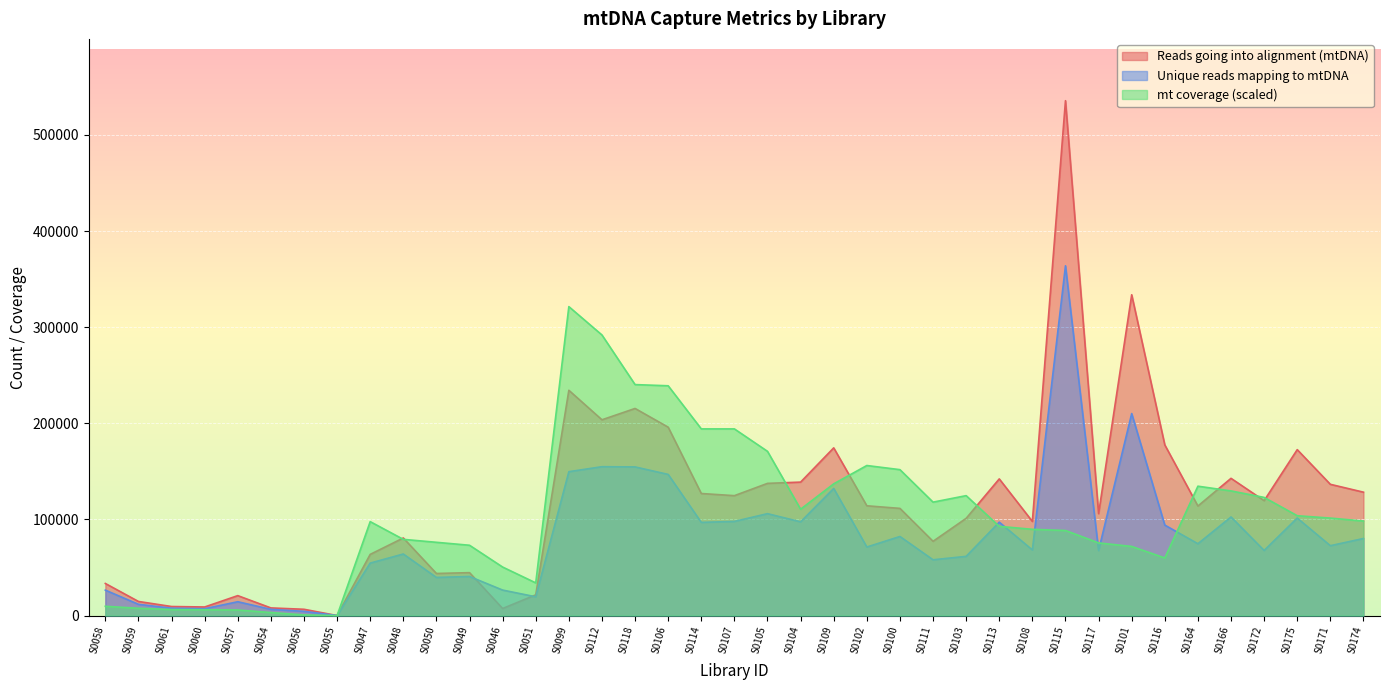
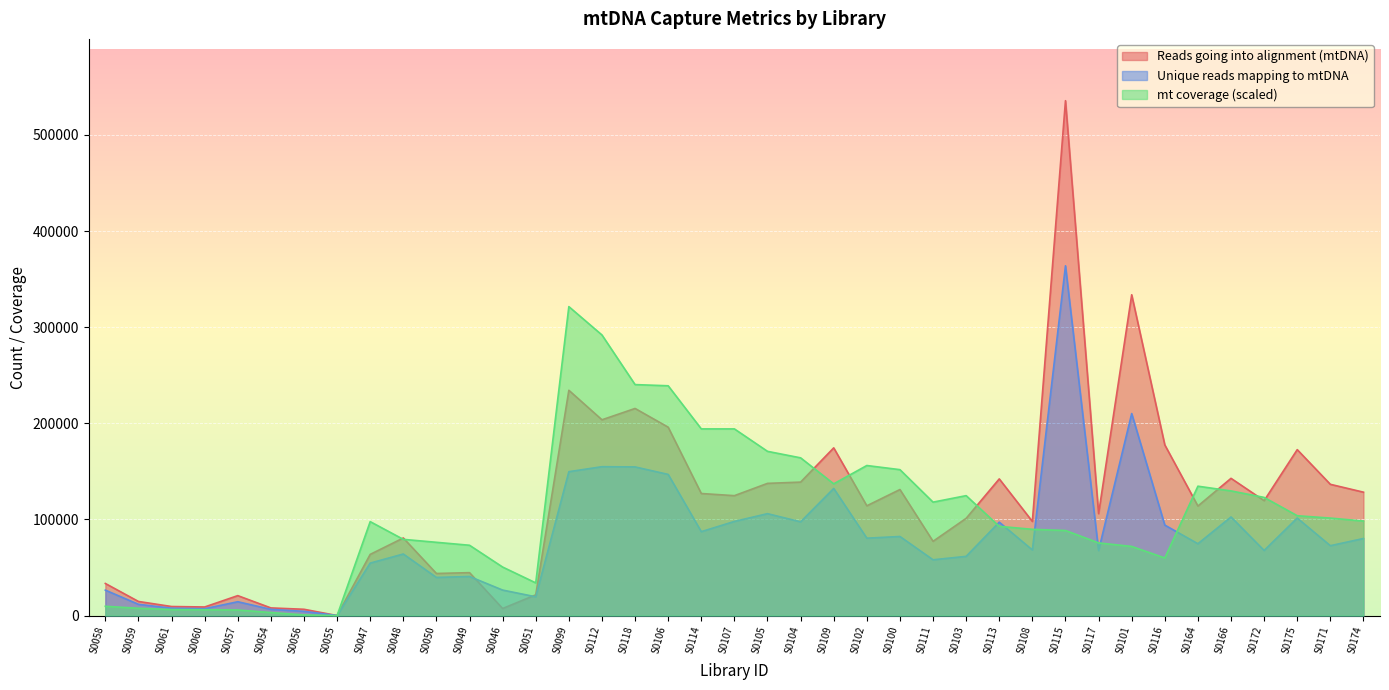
Unique reads mapping to mtDNA, S0114: 100000 -> 90000
mt coverage (scaled), S0104: 110000 -> 160000
Unique reads mapping to mtDNA, S0102: 70000 -> 80000
Reads going into alignment (mtDNA), S0100: 110000 -> 130000
